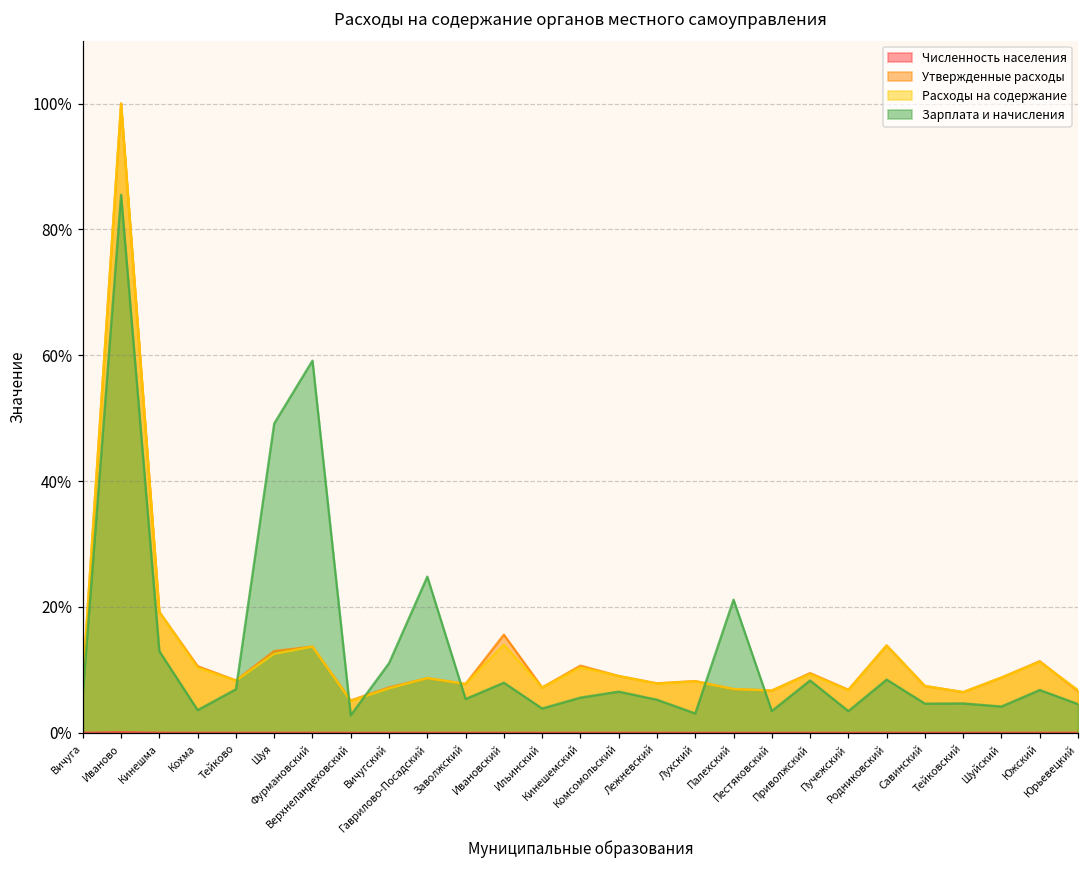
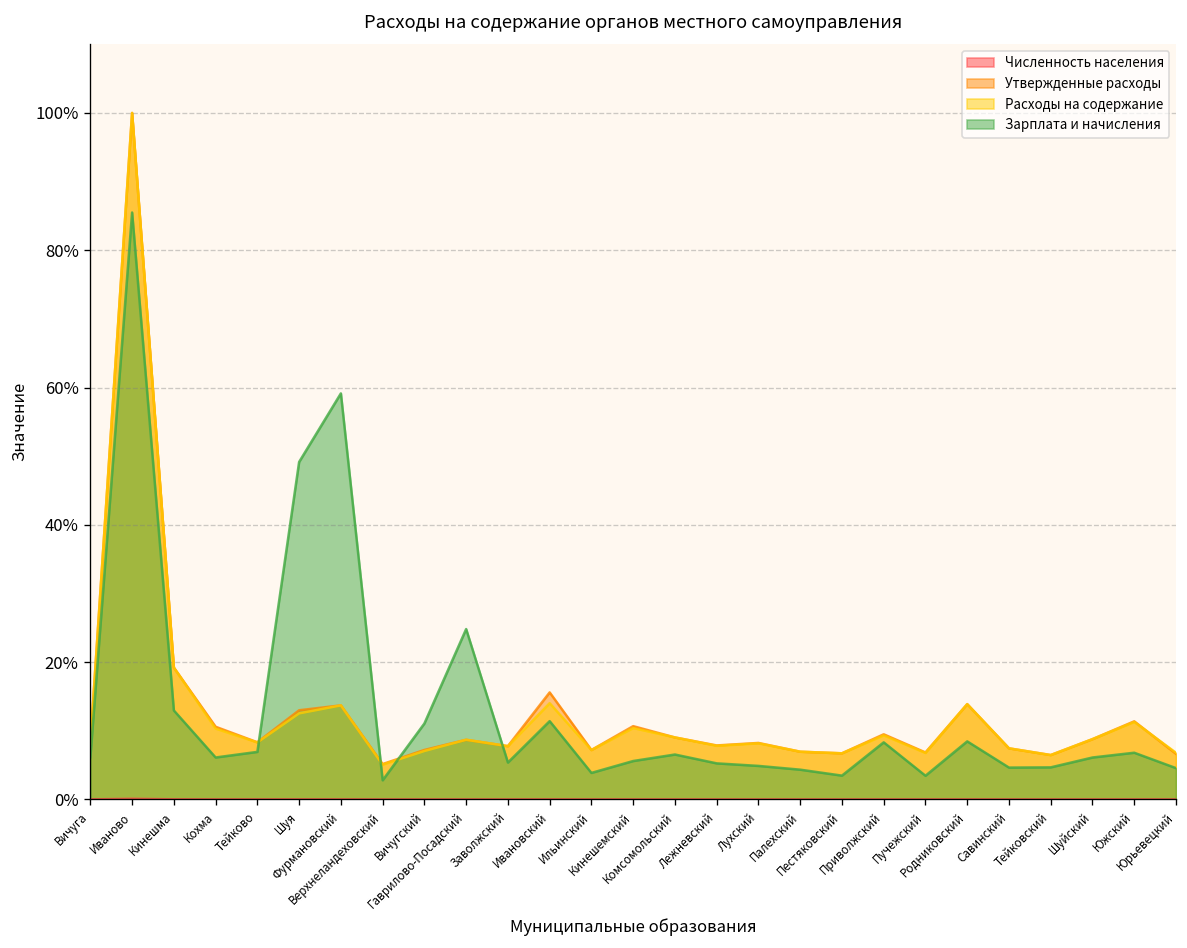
Зарплата и начисления, Кохма: 4% -> 6%
Зарплата и начисления, Ивановский: 8% -> 11%
Зарплата и начисления, Лухский: 3% -> 5%
Зарплата и начисления, Палехский: 21% -> 4%
Зарплата и начисления, Шуйский: 4% -> 6%
